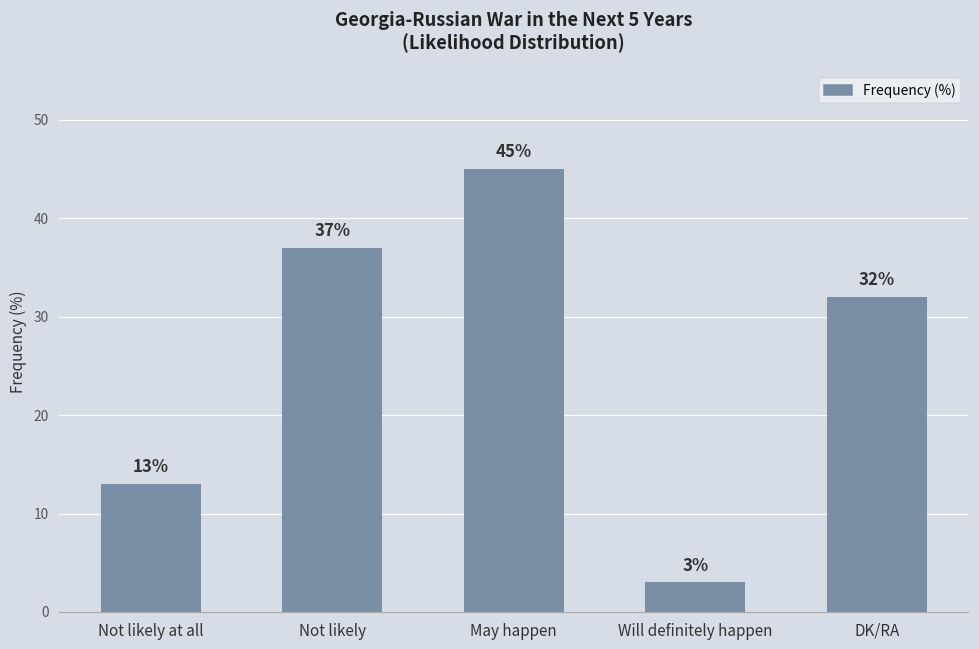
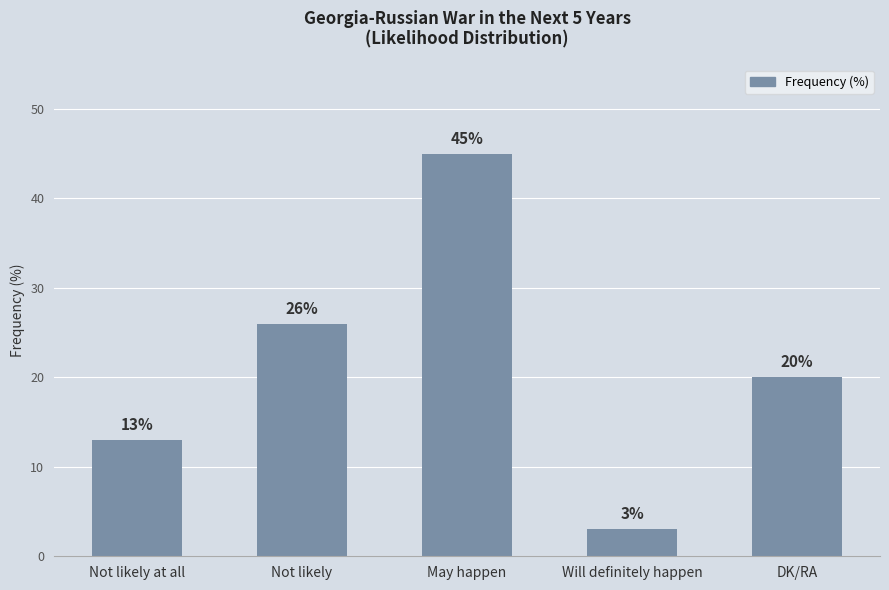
Not likely: 37% -> 26%
DK/RA: 32% -> 20%
